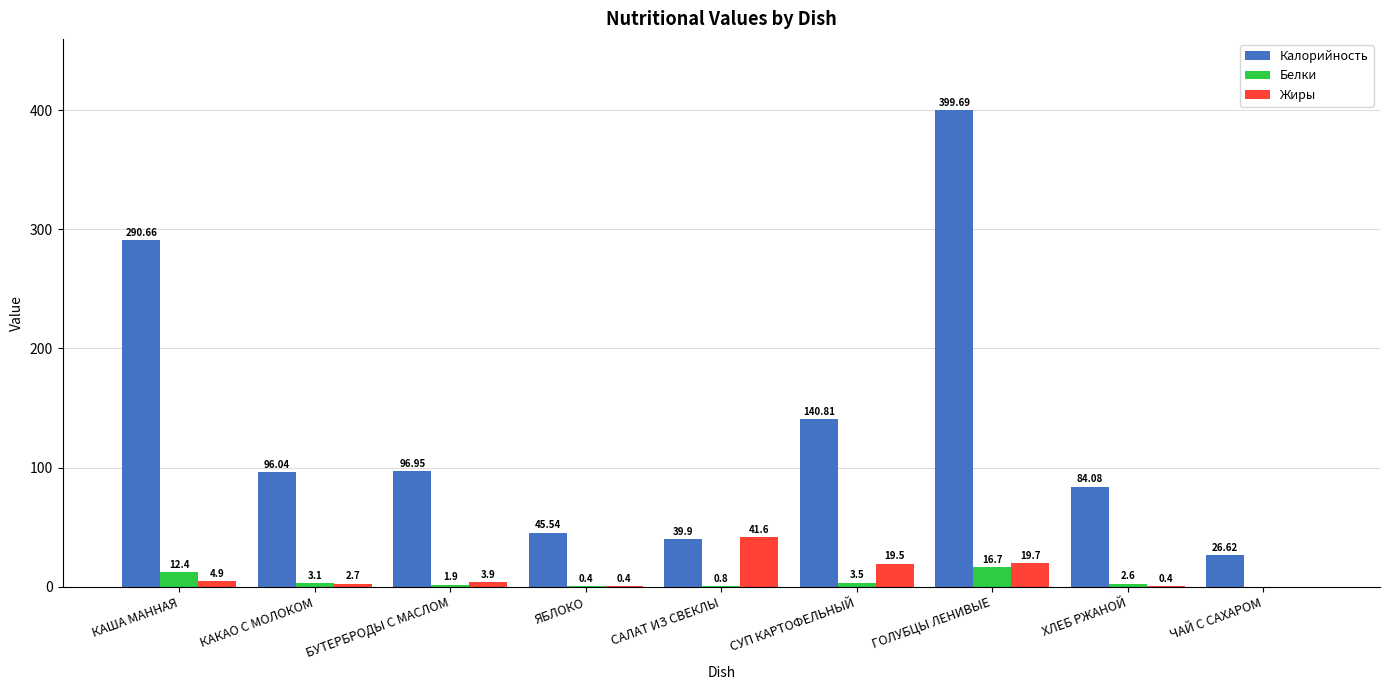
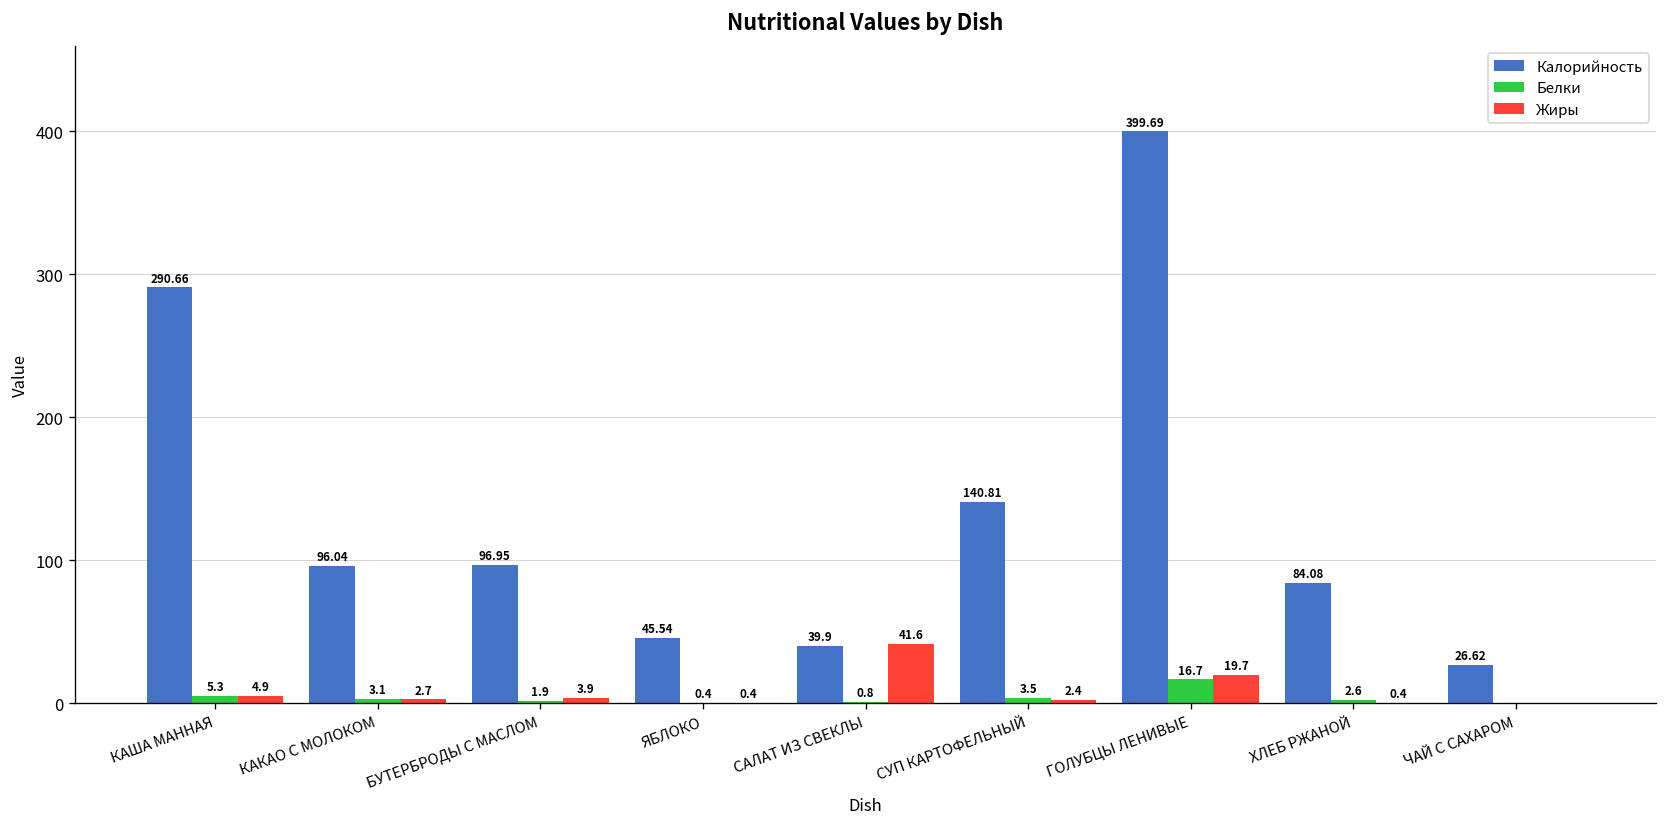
Белки, КАША МАННАЯ: 12.4 -> 5.3
Жиры, СУП КАРТОФЕЛЬНЫЙ: 19.5 -> 2.4
